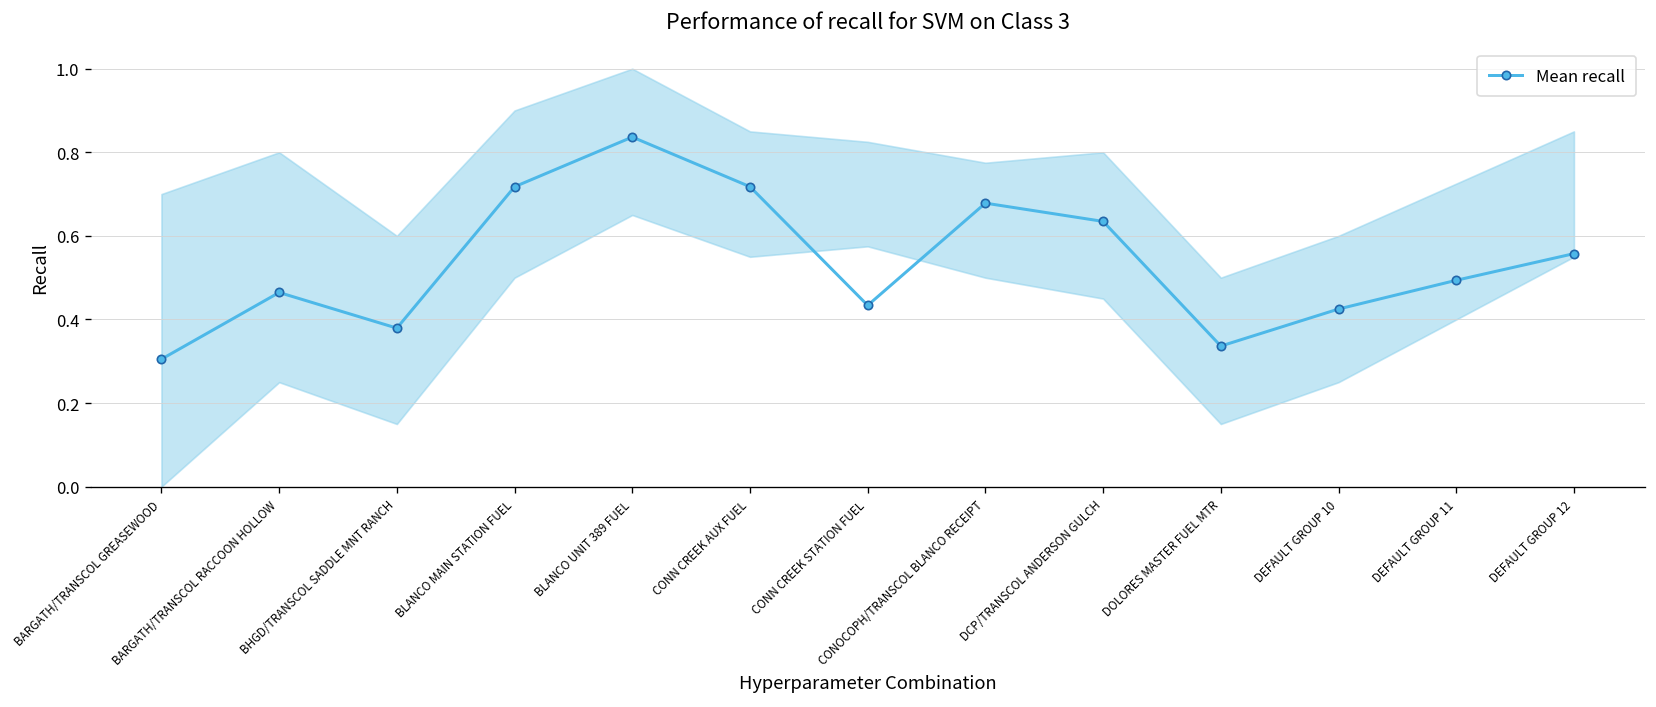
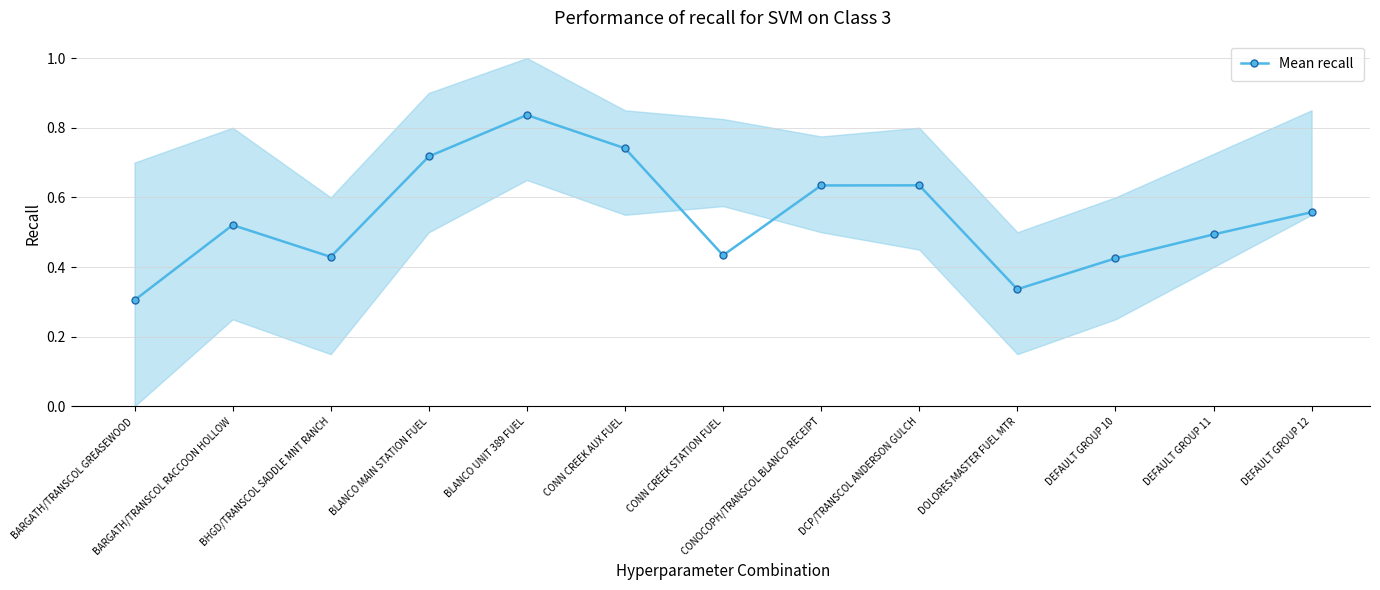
Mean recall, BARGATH/TRANSCOL RACCOON HOLLOW: 0.46 -> 0.52
Mean recall, BHGD/TRANSCOL SADDLE MNT RANCH: 0.38 -> 0.43
Mean recall, CONN CREEK AUX FUEL: 0.72 -> 0.74
Mean recall, CONOCOPH/TRANSCOL BLANCO RECEIPT: 0.68 -> 0.63
